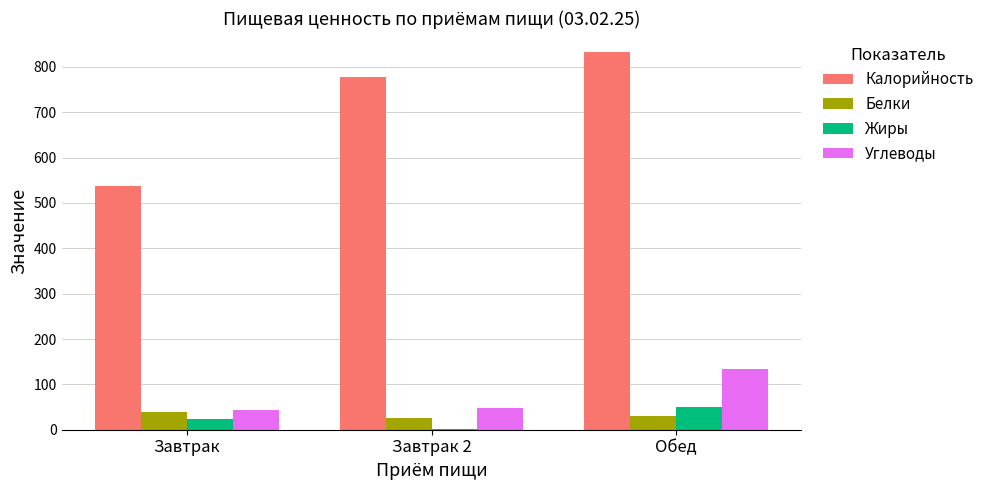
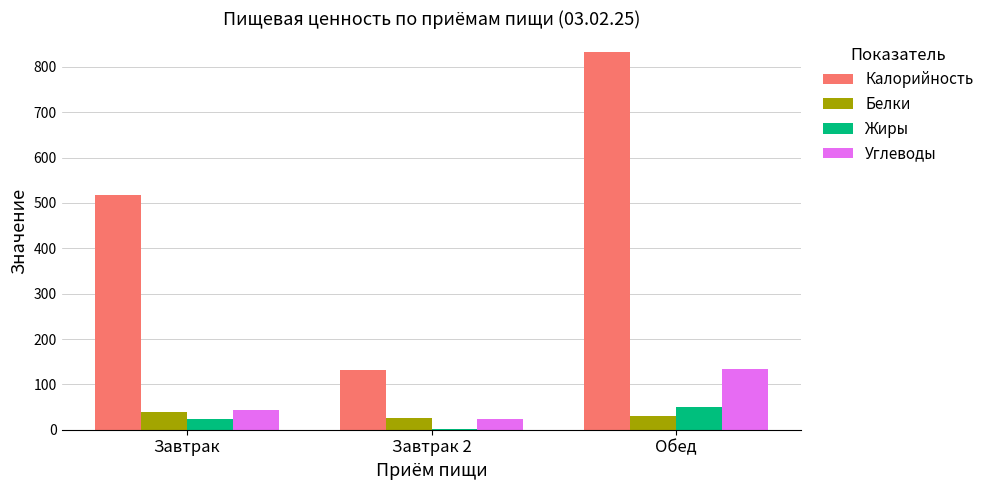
Калорийность, Завтрак: 540 -> 520
Калорийность, Завтрак 2: 780 -> 130
Углеводы, Завтрак 2: 50 -> 20
